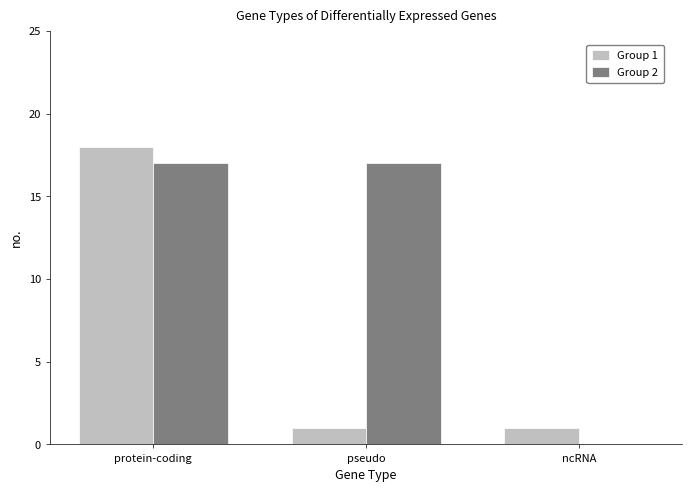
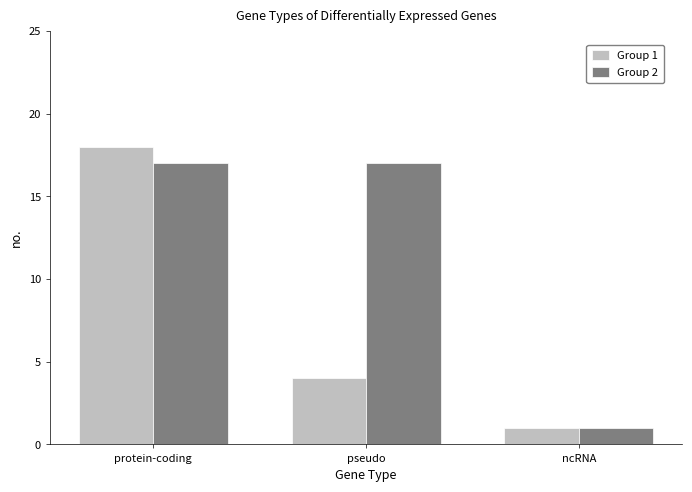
Group 1, pseudo: 1 -> 4
Group 2, ncRNA: 0 -> 1
